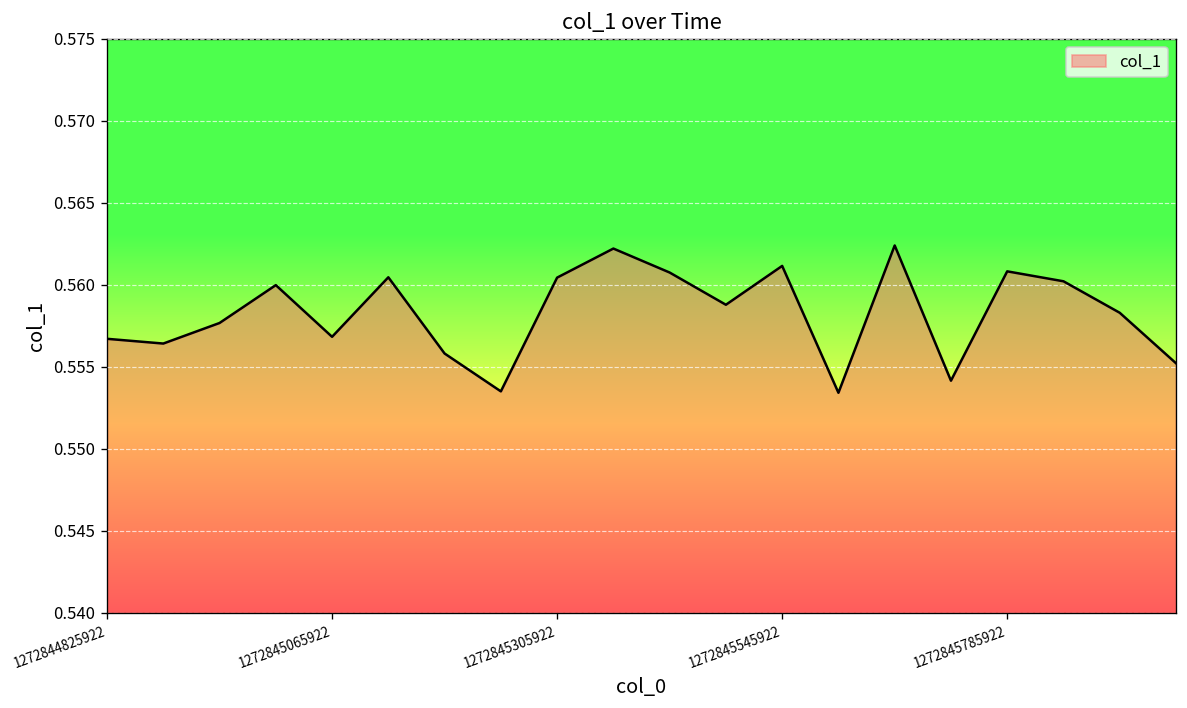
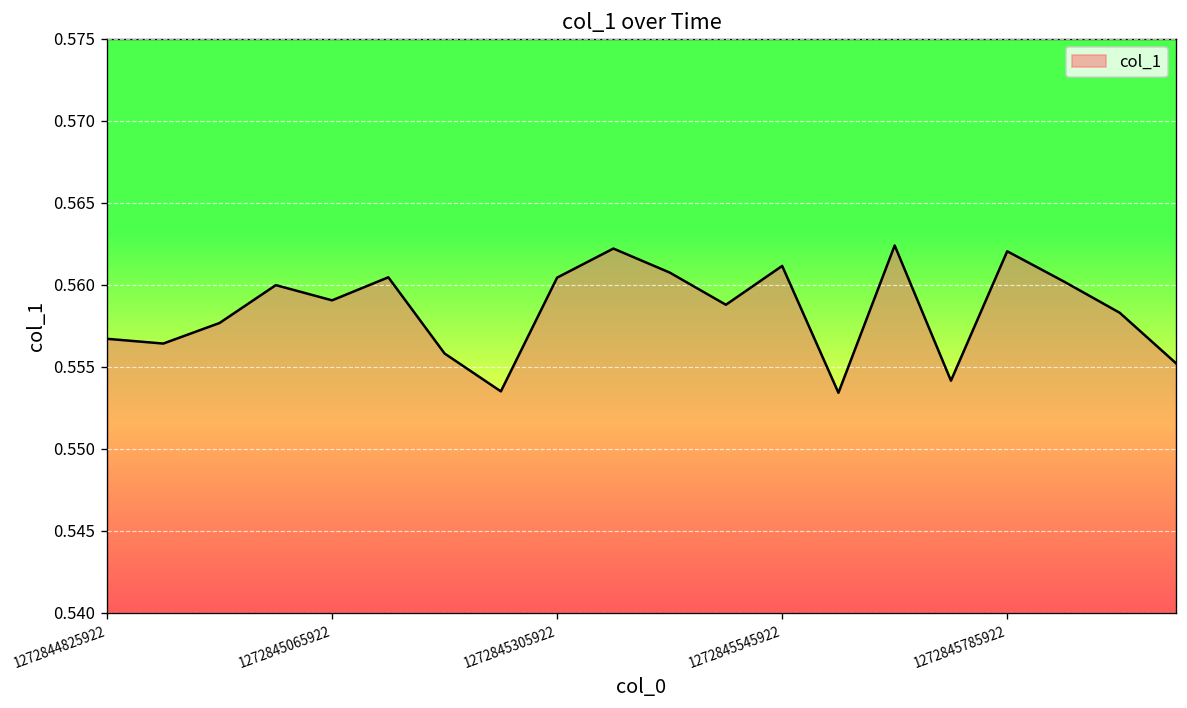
1272845065922: 0.5568 -> 0.5591
1272845785922: 0.5608 -> 0.5620
